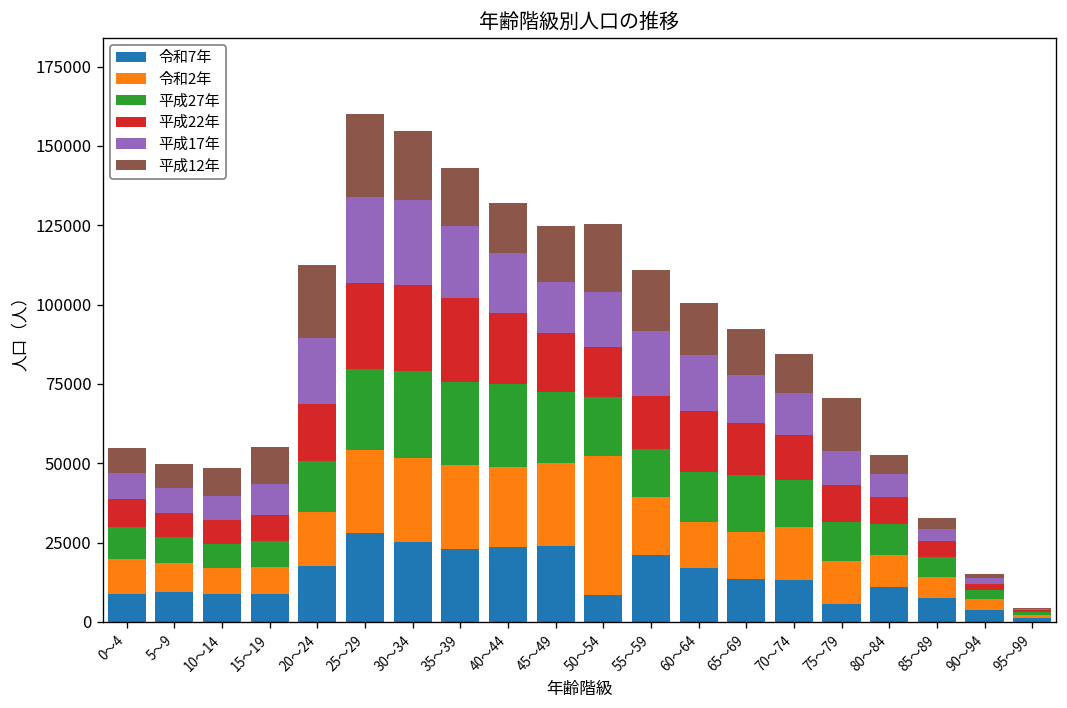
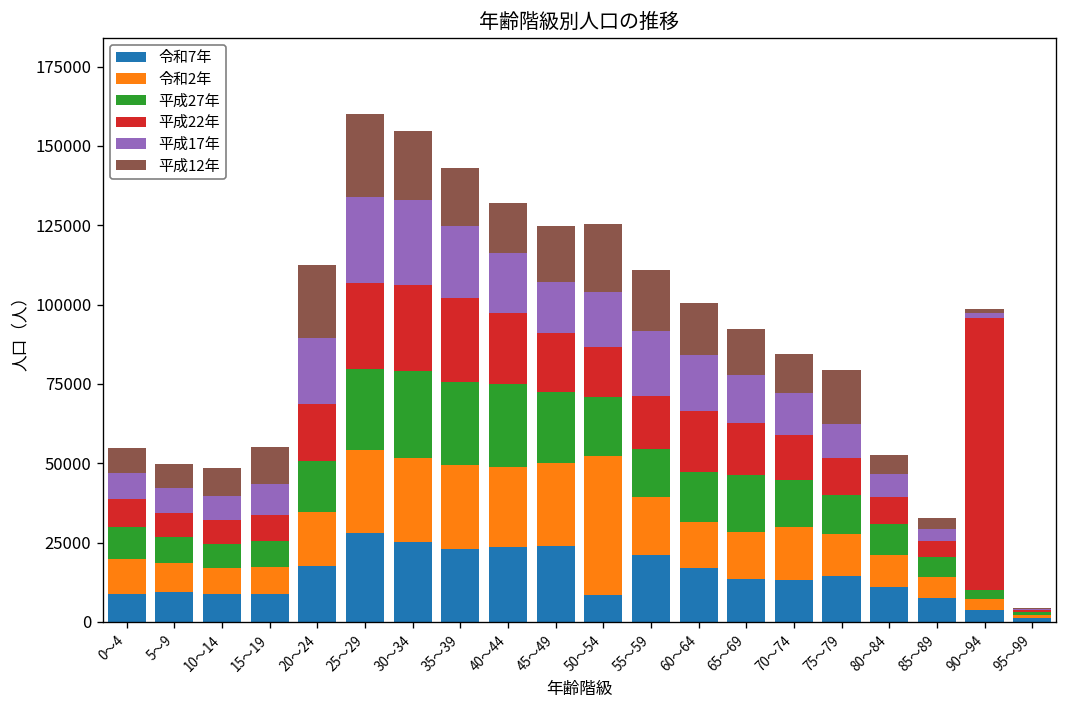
令和7年, 75～79: 6000 -> 14000
平成22年, 90～94: 2000 -> 86000
